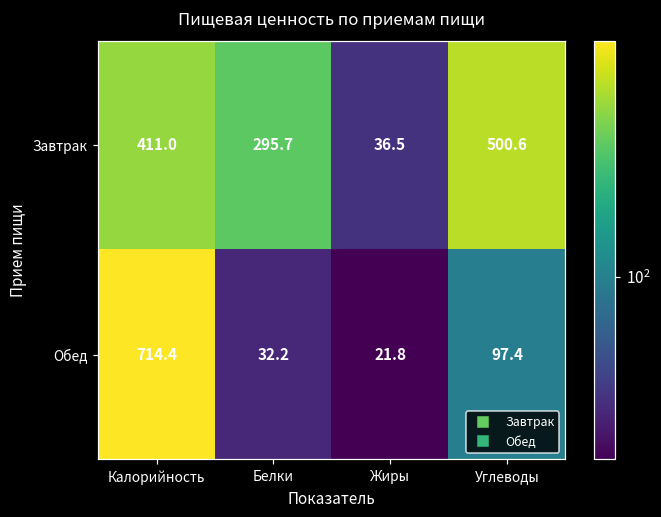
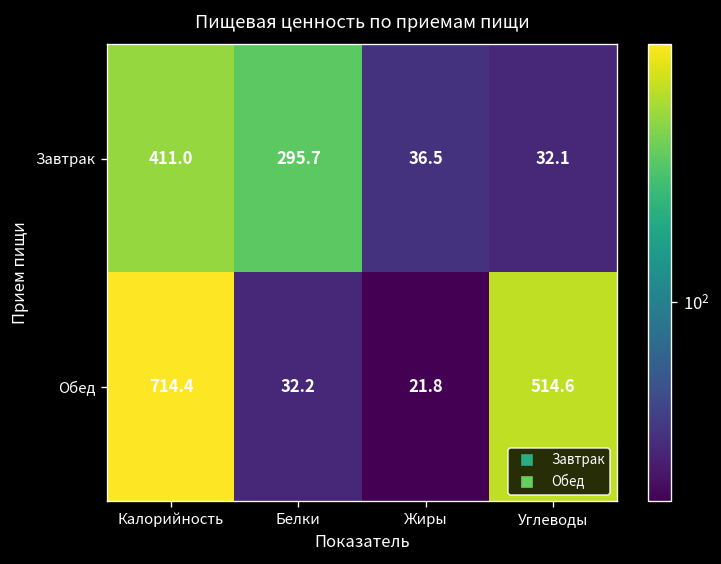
Завтрак, Углеводы: 500.6 -> 32.1
Обед, Углеводы: 97.4 -> 514.6
